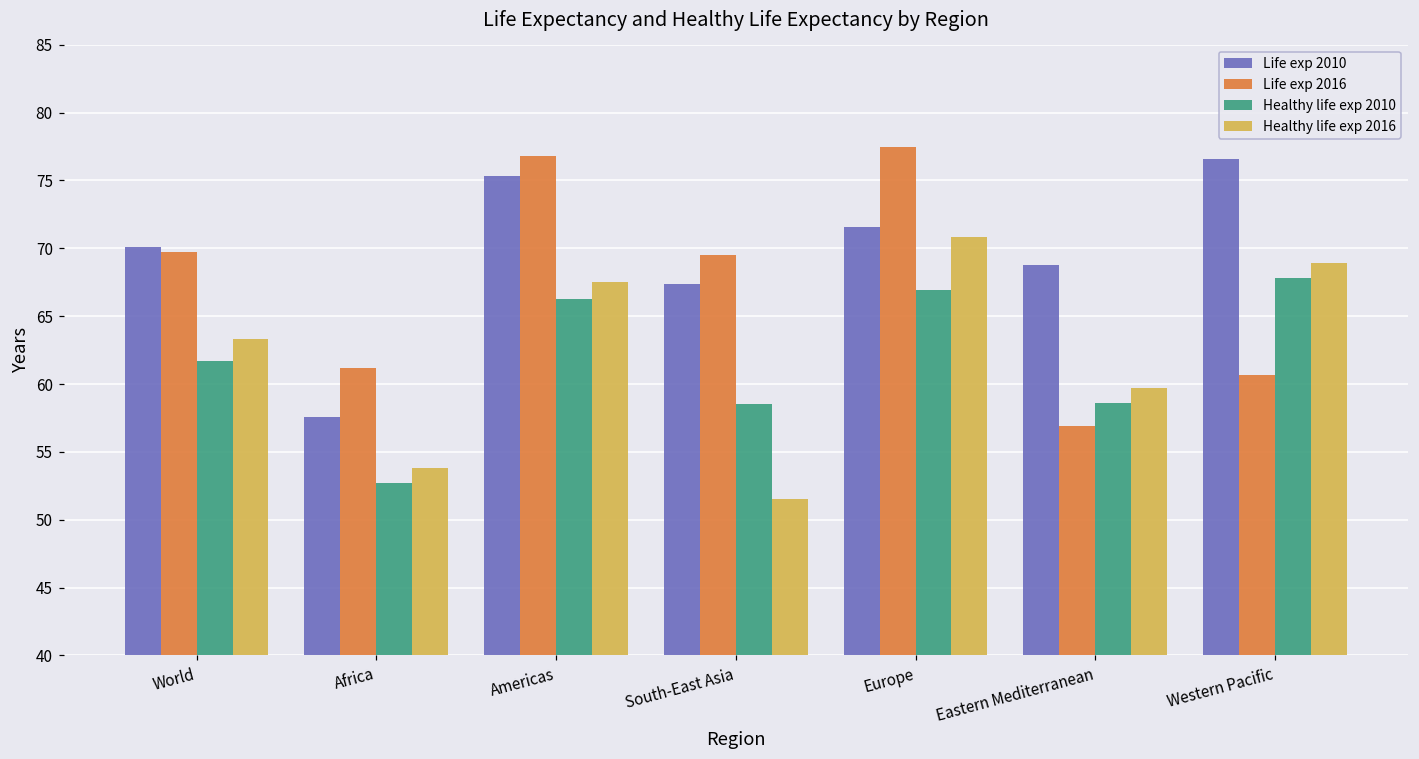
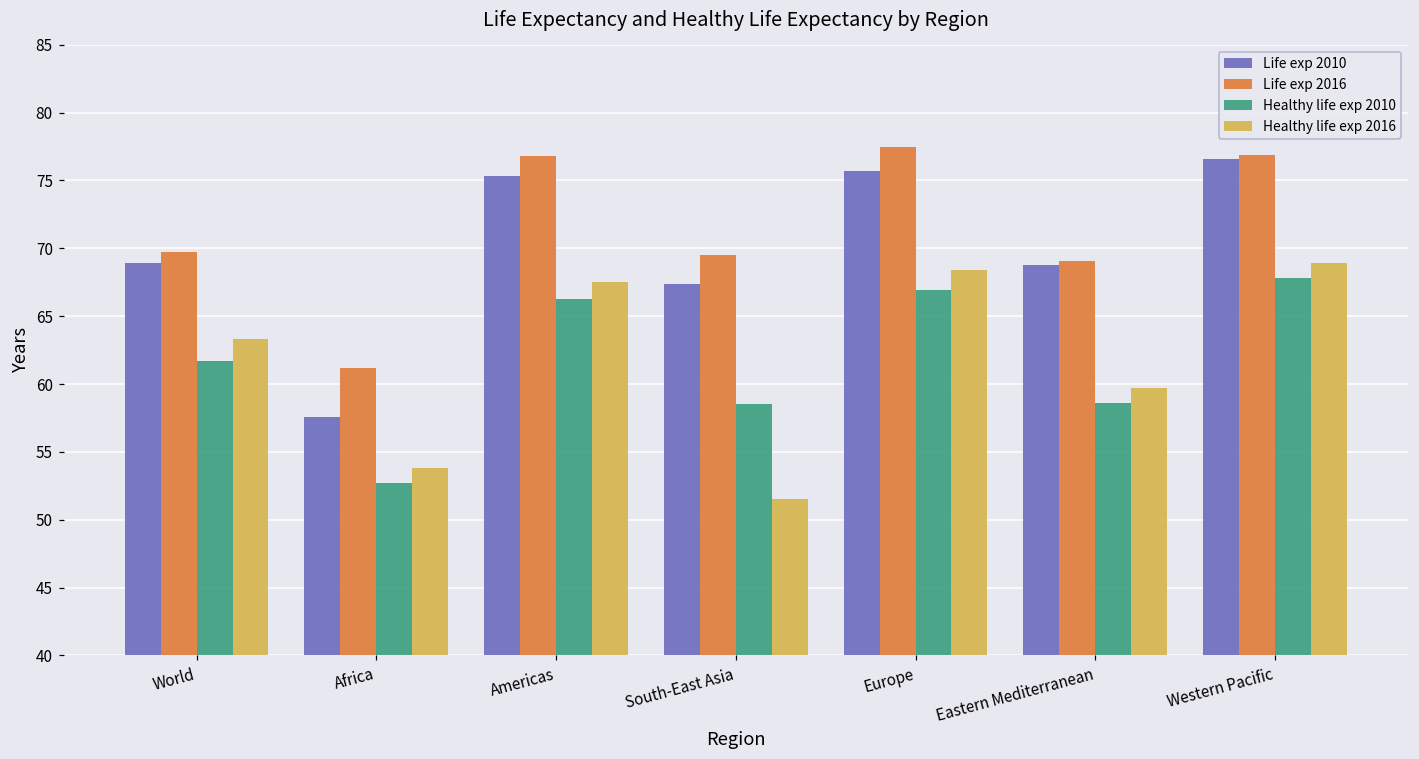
Life exp 2010, World: 70.1 -> 68.9
Life exp 2010, Europe: 71.6 -> 75.7
Healthy life exp 2016, Europe: 70.8 -> 68.4
Life exp 2016, Eastern Mediterranean: 56.9 -> 69.1
Life exp 2016, Western Pacific: 60.7 -> 76.9
